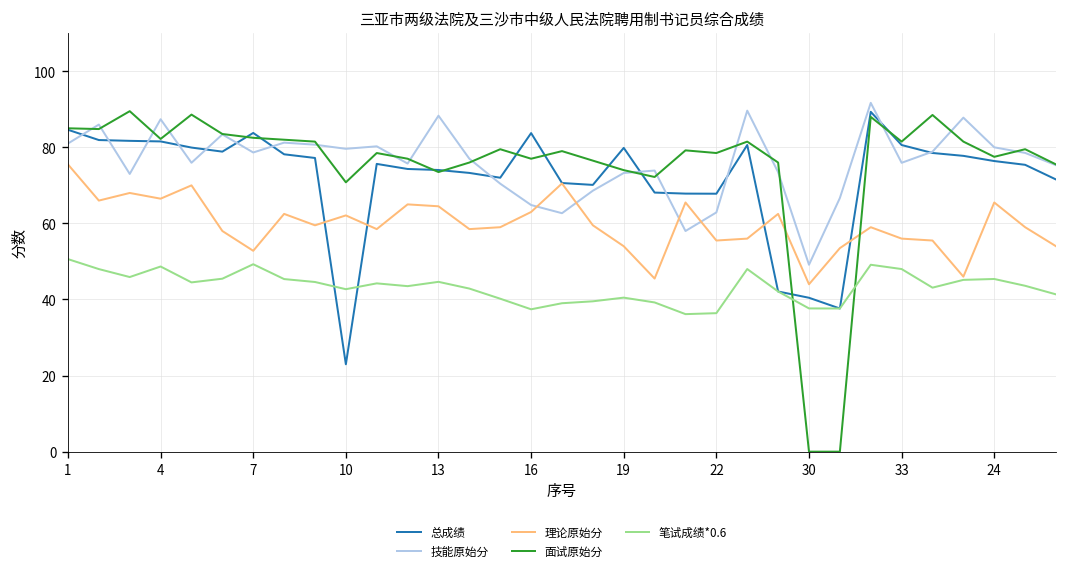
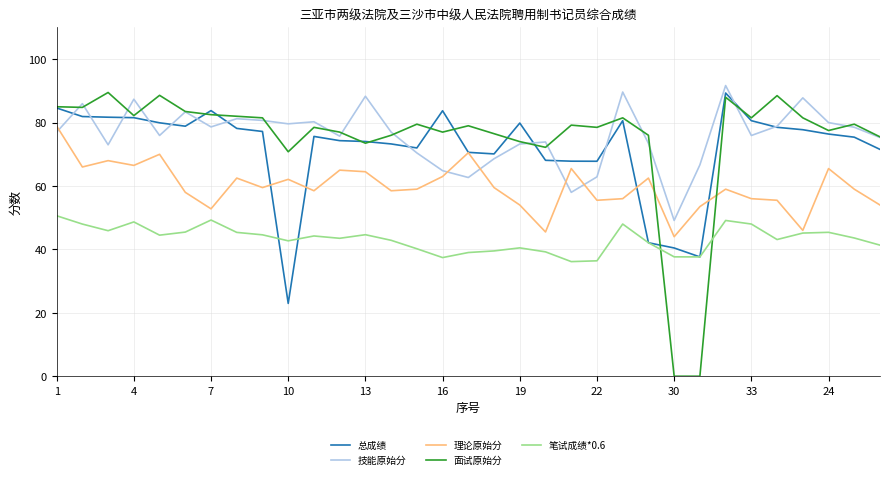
技能原始分, 1: 81 -> 77
理论原始分, 1: 76 -> 79
